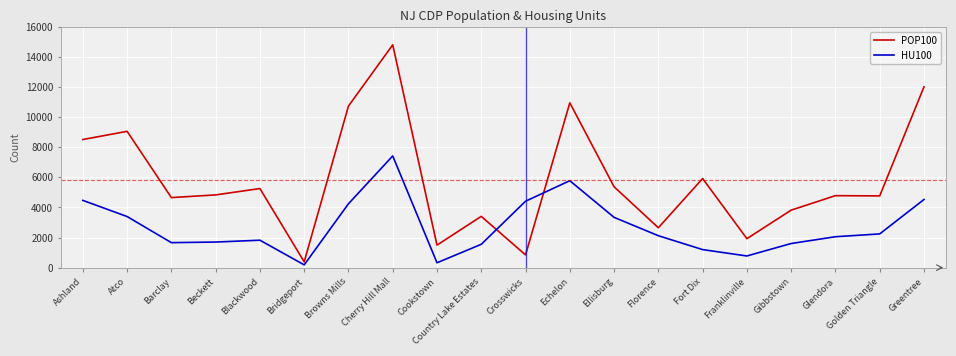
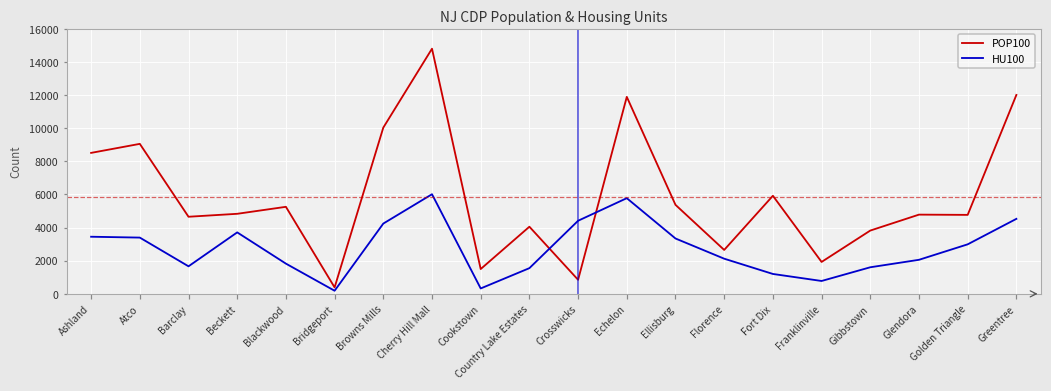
HU100, Ashland: 4500 -> 3400
HU100, Beckett: 1700 -> 3700
POP100, Browns Mills: 10700 -> 10000
HU100, Cherry Hill Mall: 7400 -> 6000
POP100, Country Lake Estates: 3400 -> 4100
POP100, Echelon: 11000 -> 11900
HU100, Golden Triangle: 2200 -> 3000
